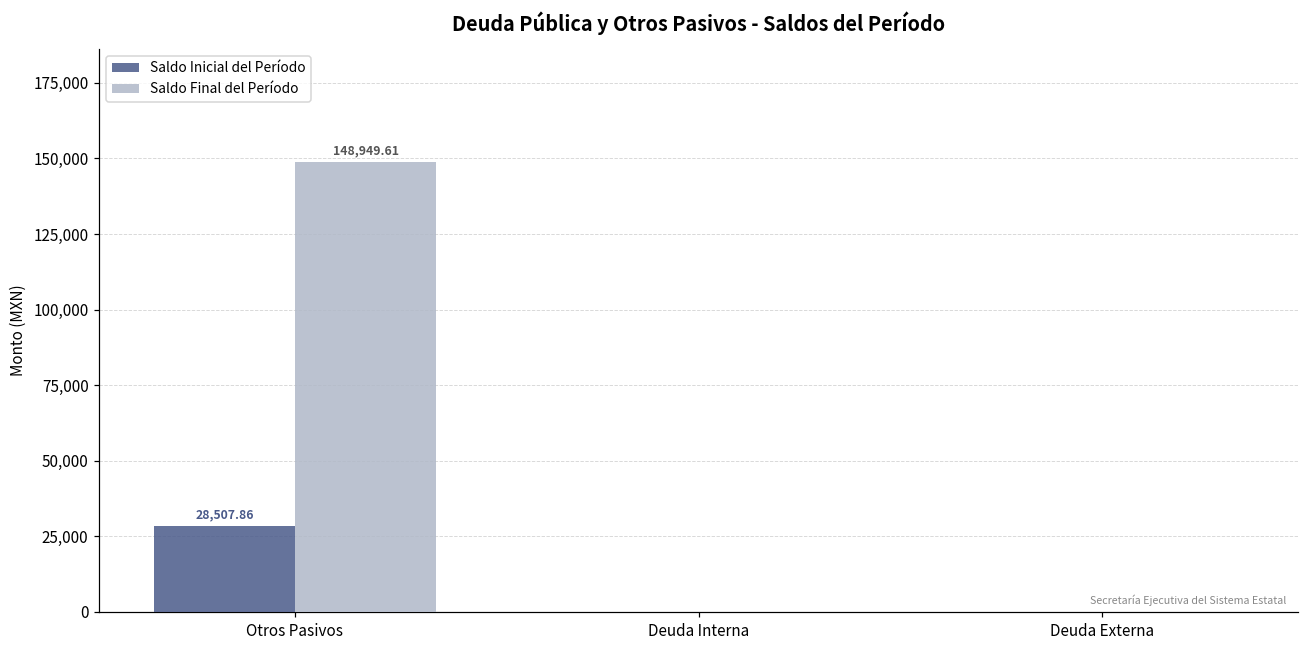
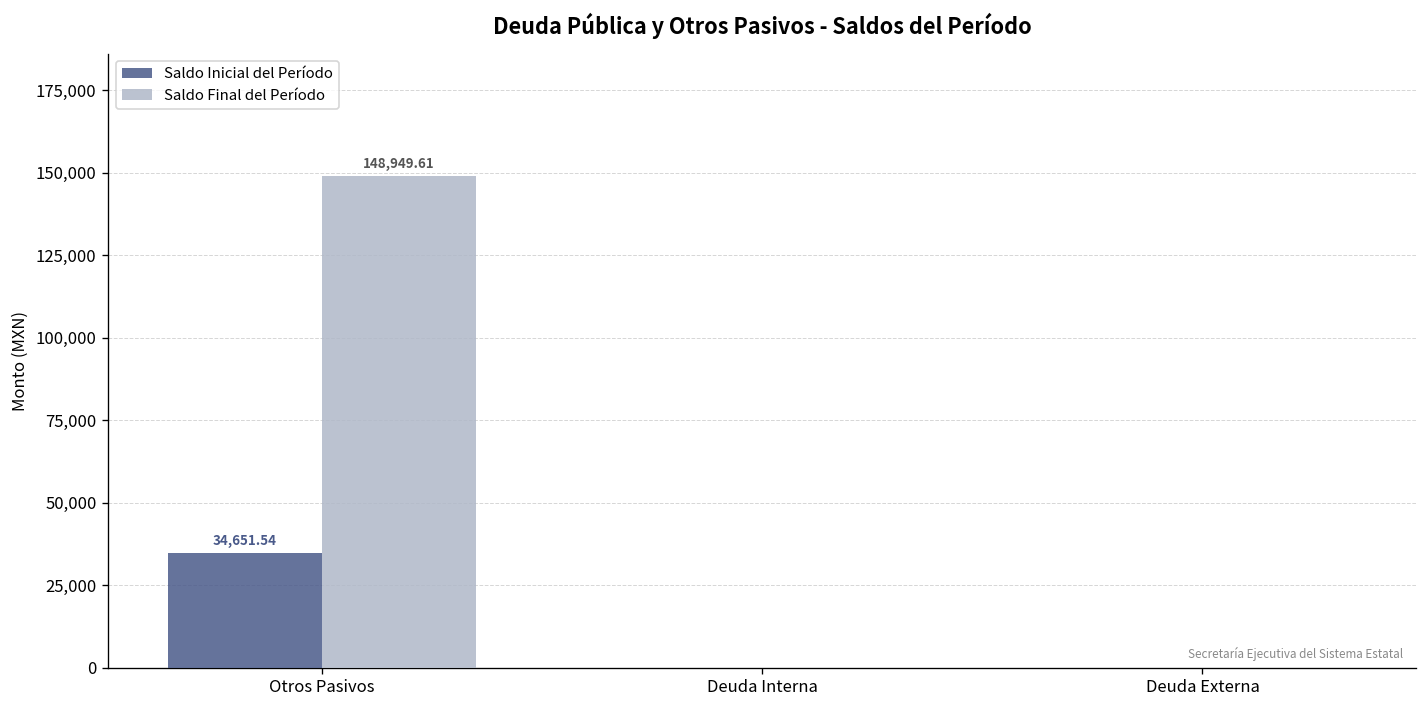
Saldo Inicial del Período, Otros Pasivos: 28,507.86 -> 34,651.54
